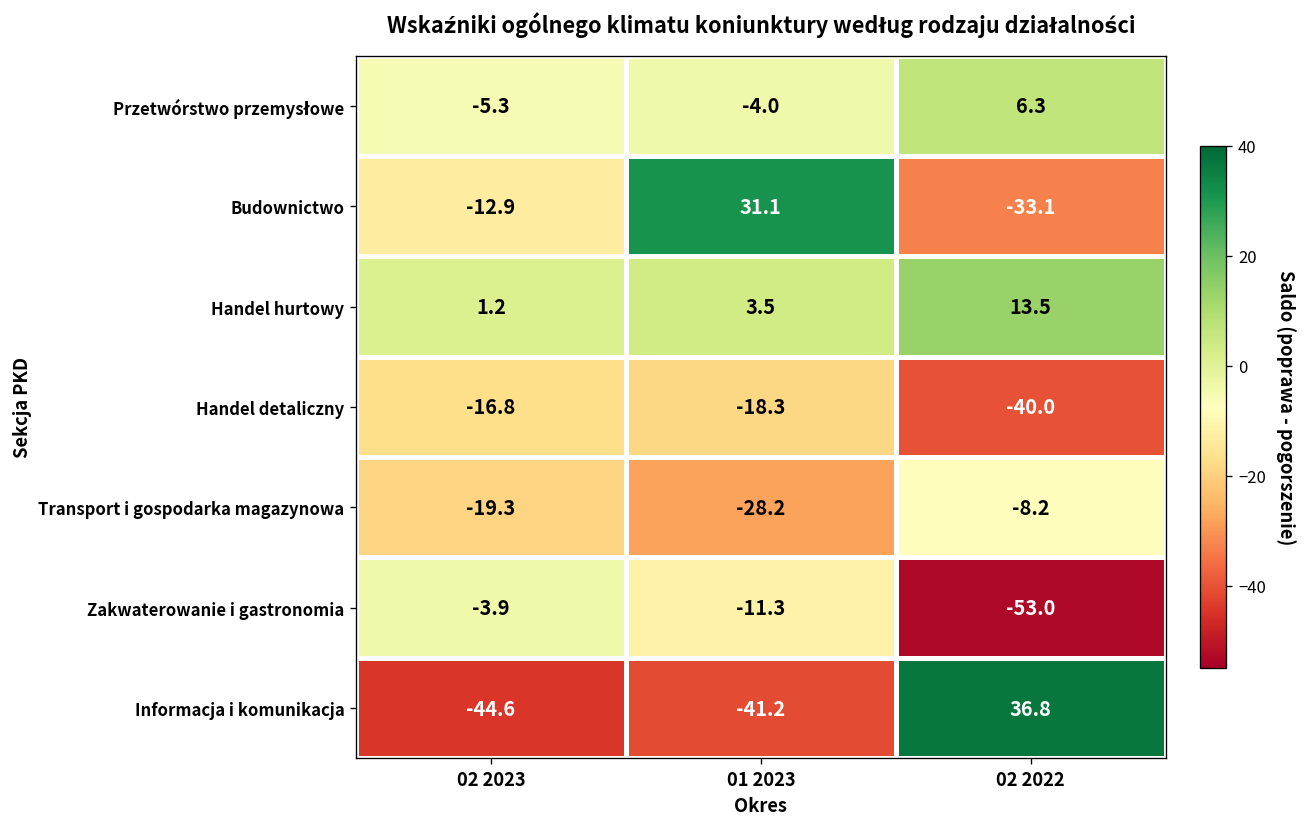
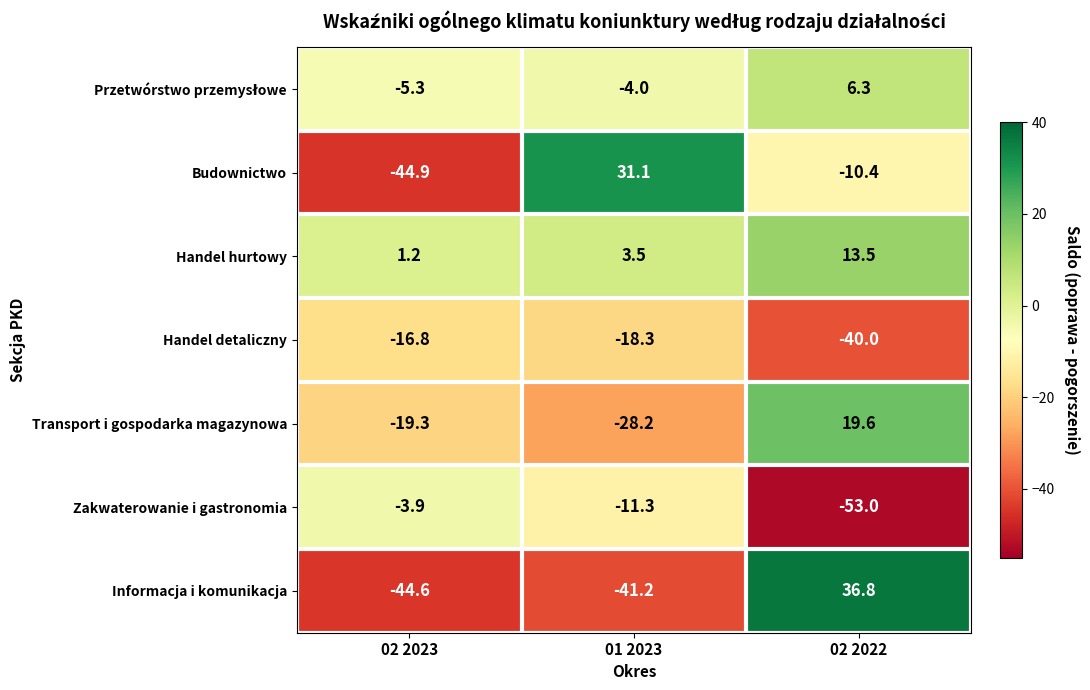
Budownictwo, 02 2023: -12.9 -> -44.9
Budownictwo, 02 2022: -33.1 -> -10.4
Transport i gospodarka magazynowa, 02 2022: -8.2 -> 19.6
